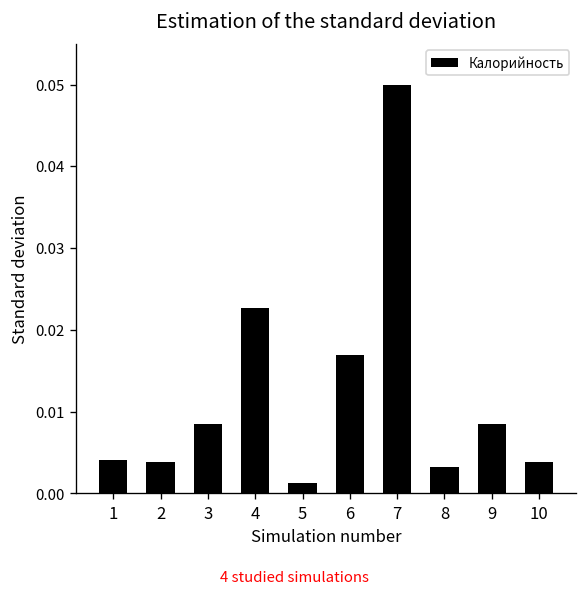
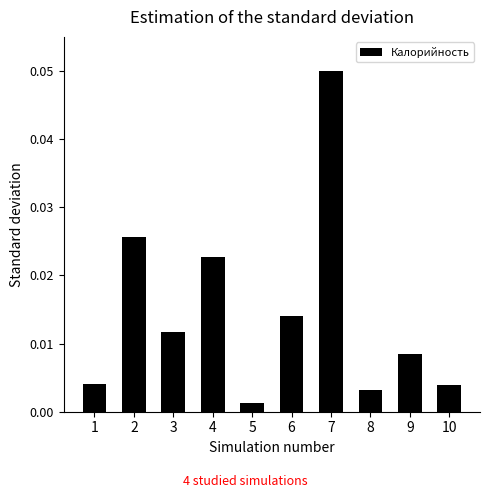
2: 0.004 -> 0.026
3: 0.008 -> 0.012
6: 0.017 -> 0.014
